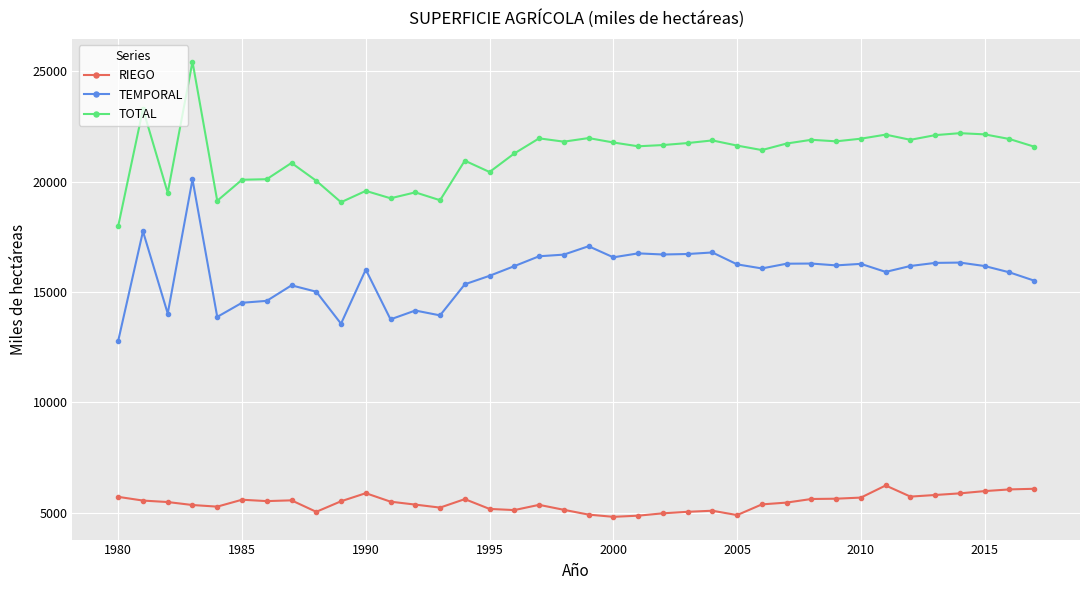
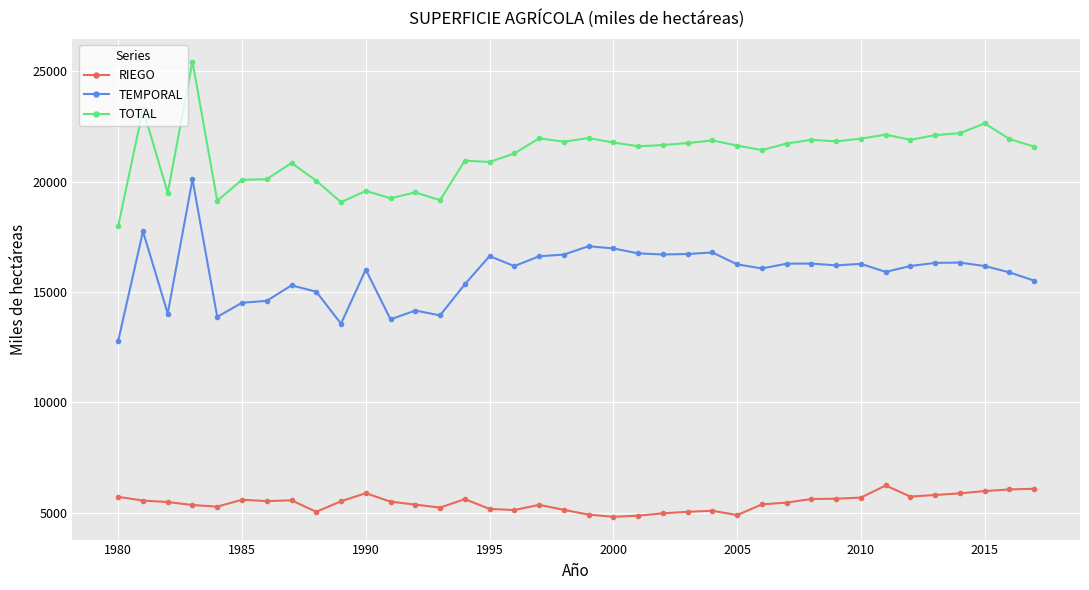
TEMPORAL, 1995: 15700 -> 16600
TOTAL, 1995: 20400 -> 20900
TEMPORAL, 2000: 16600 -> 17000
TOTAL, 2015: 22100 -> 22600
